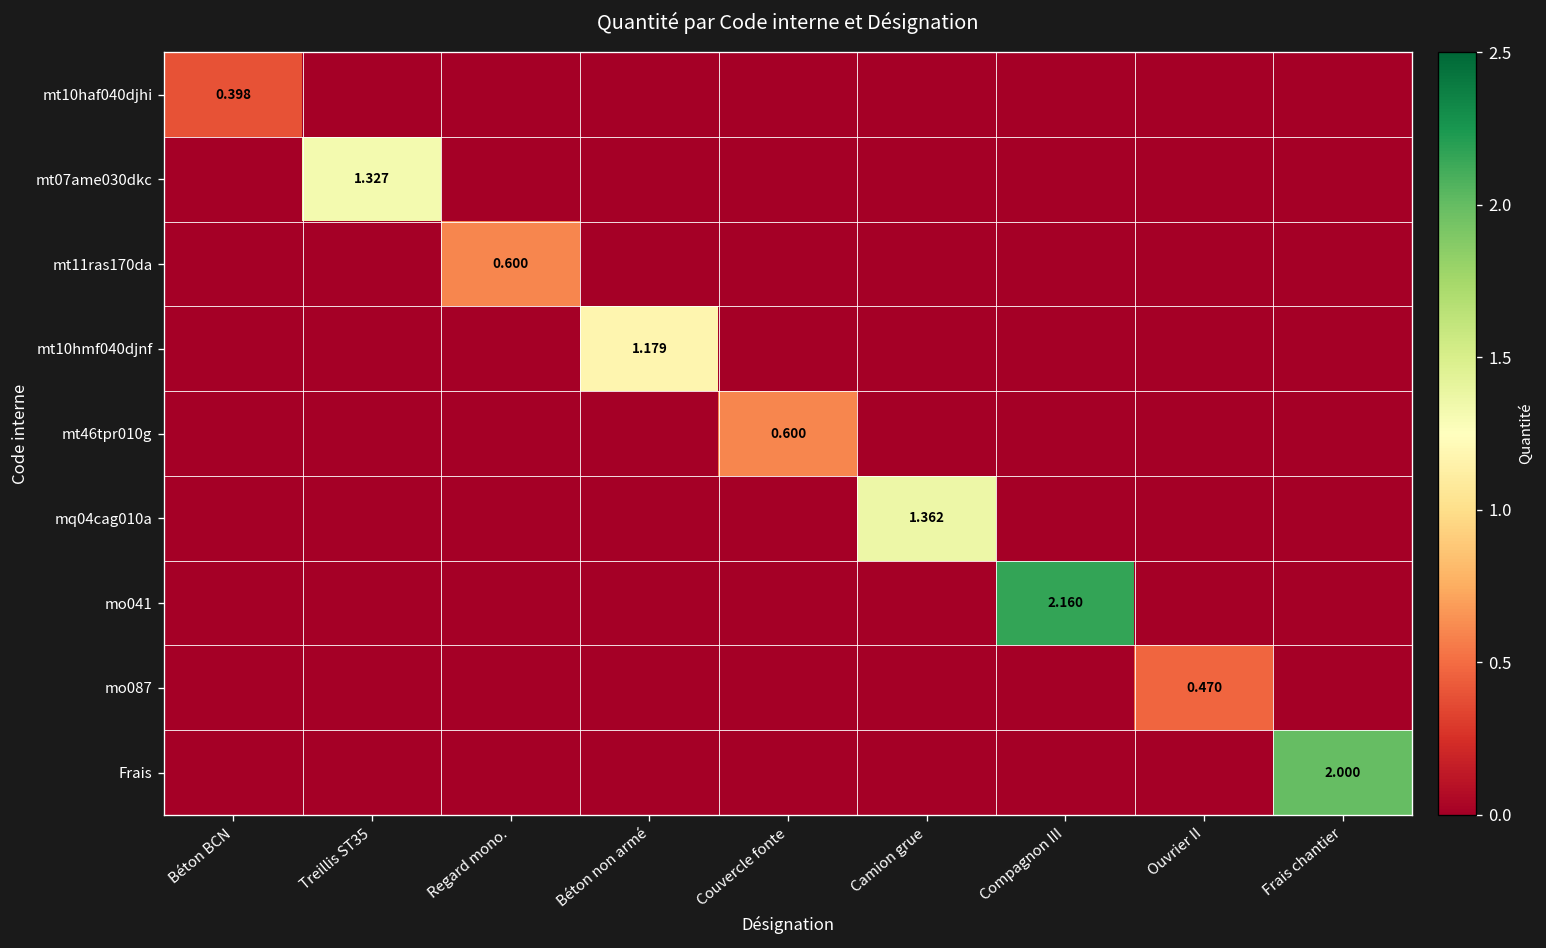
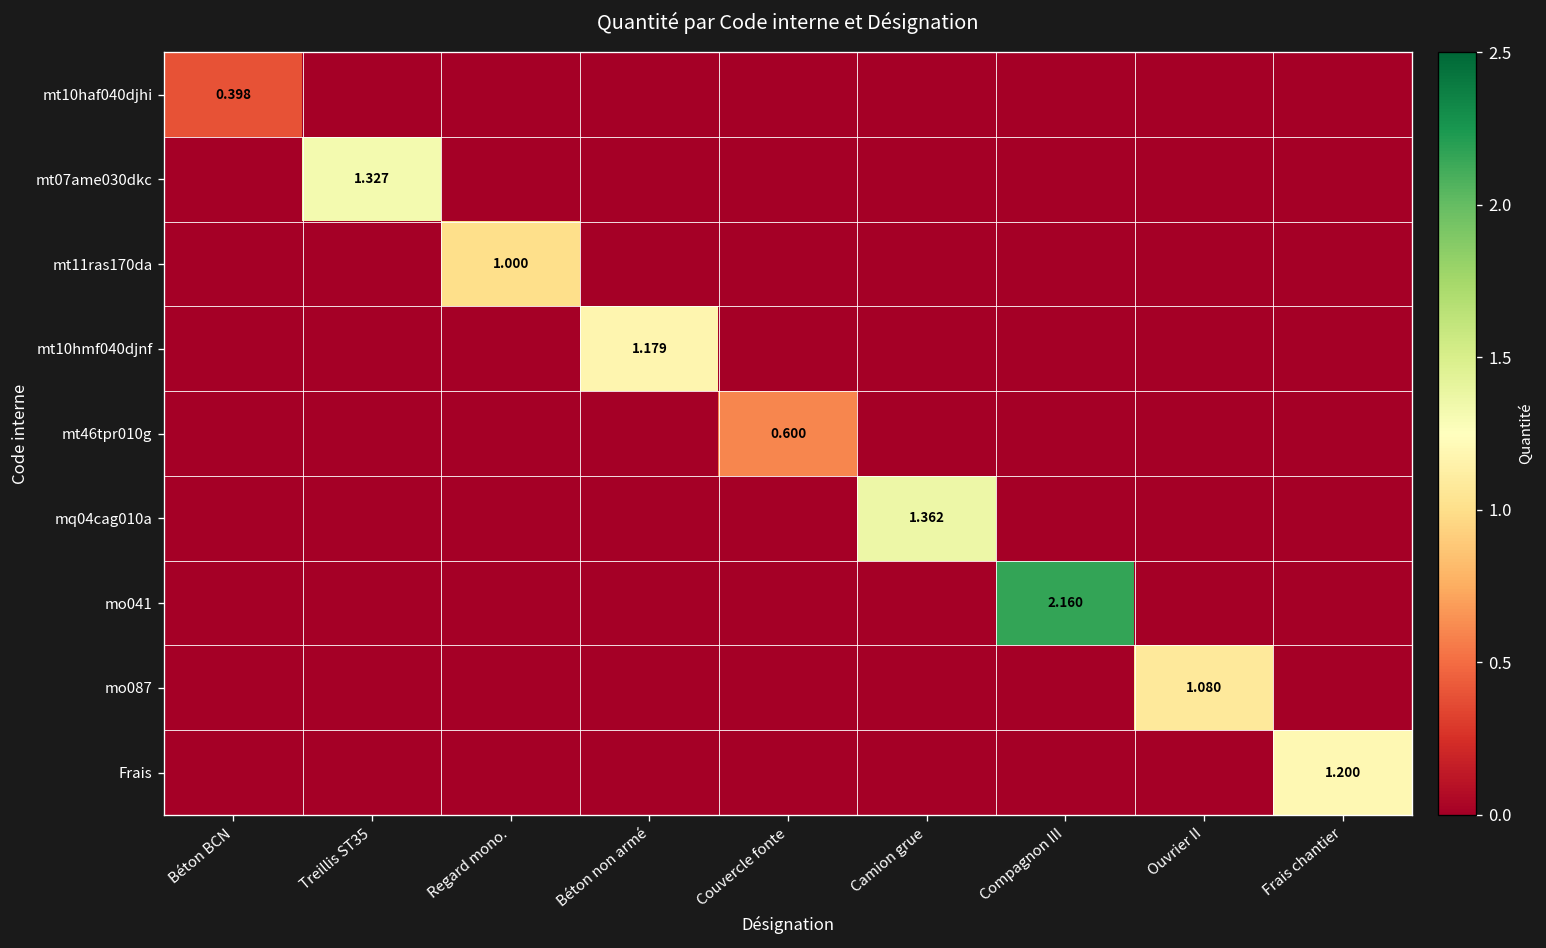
mt11ras170da, Regard mono.: 0.600 -> 1.000
mo087, Ouvrier II: 0.470 -> 1.080
Frais, Frais chantier: 2.000 -> 1.200
